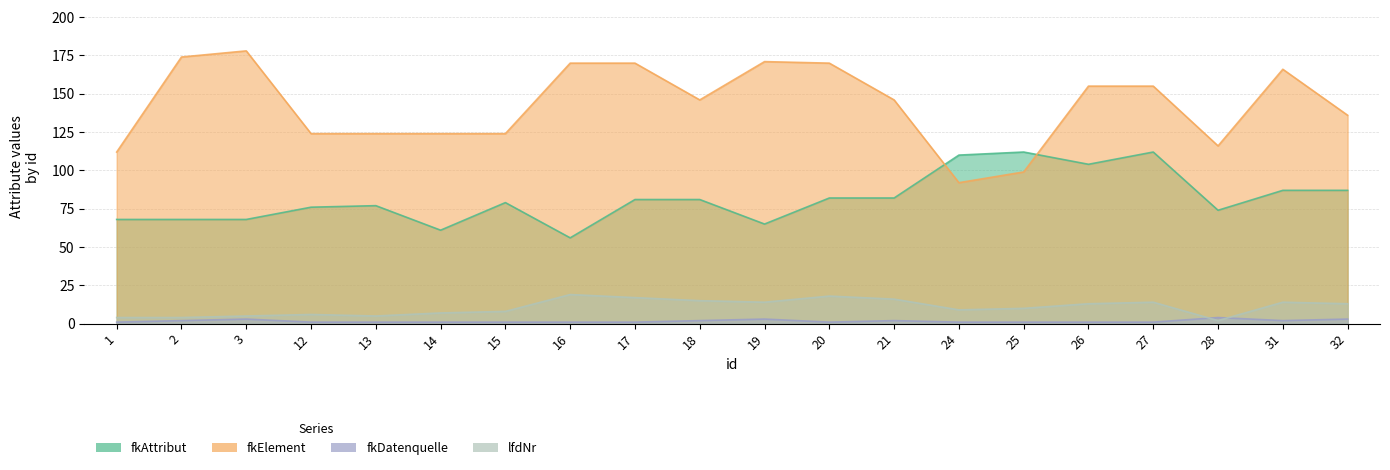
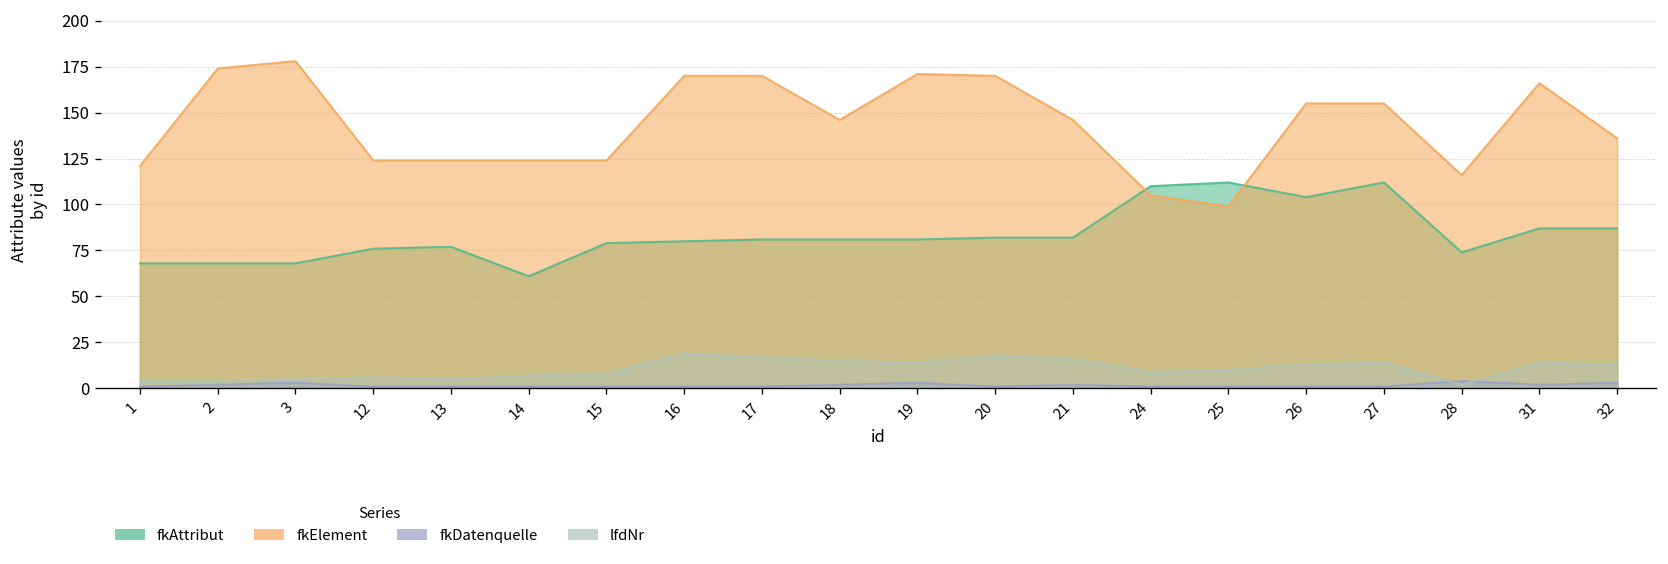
fkElement, 1: 112 -> 121
fkAttribut, 16: 56 -> 80
fkAttribut, 19: 65 -> 81
fkElement, 24: 92 -> 105
